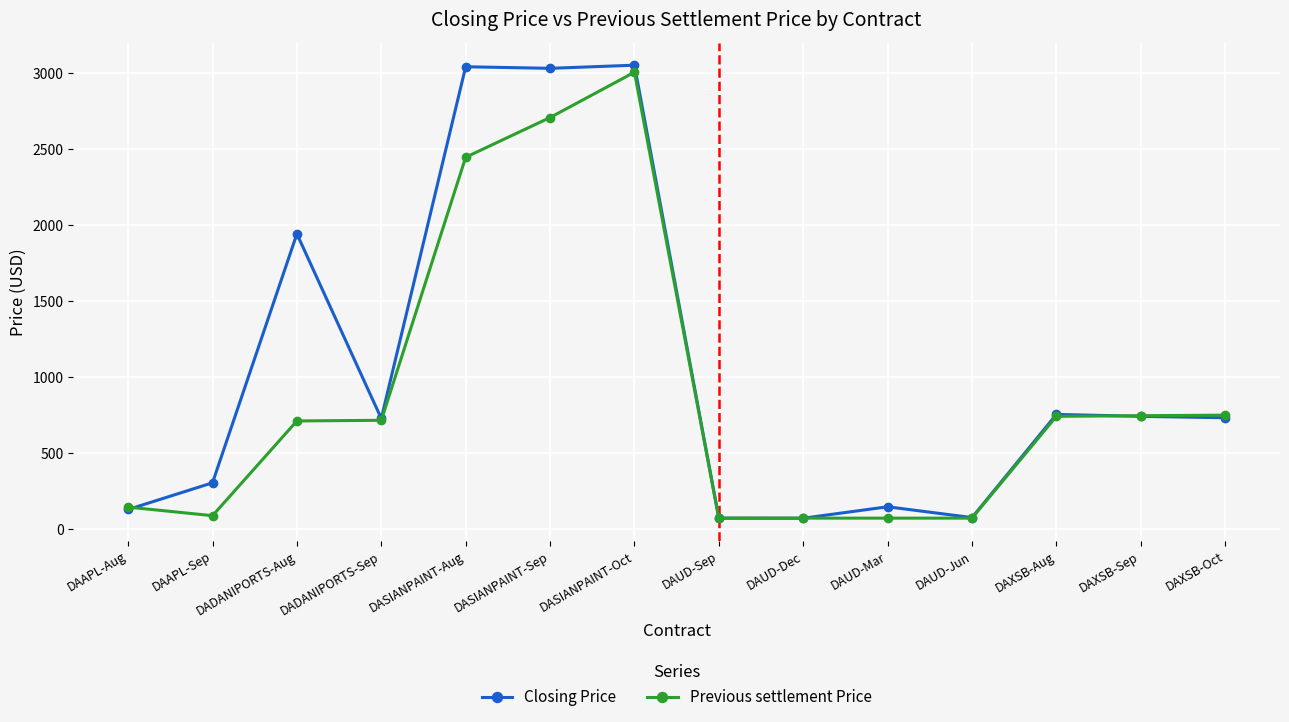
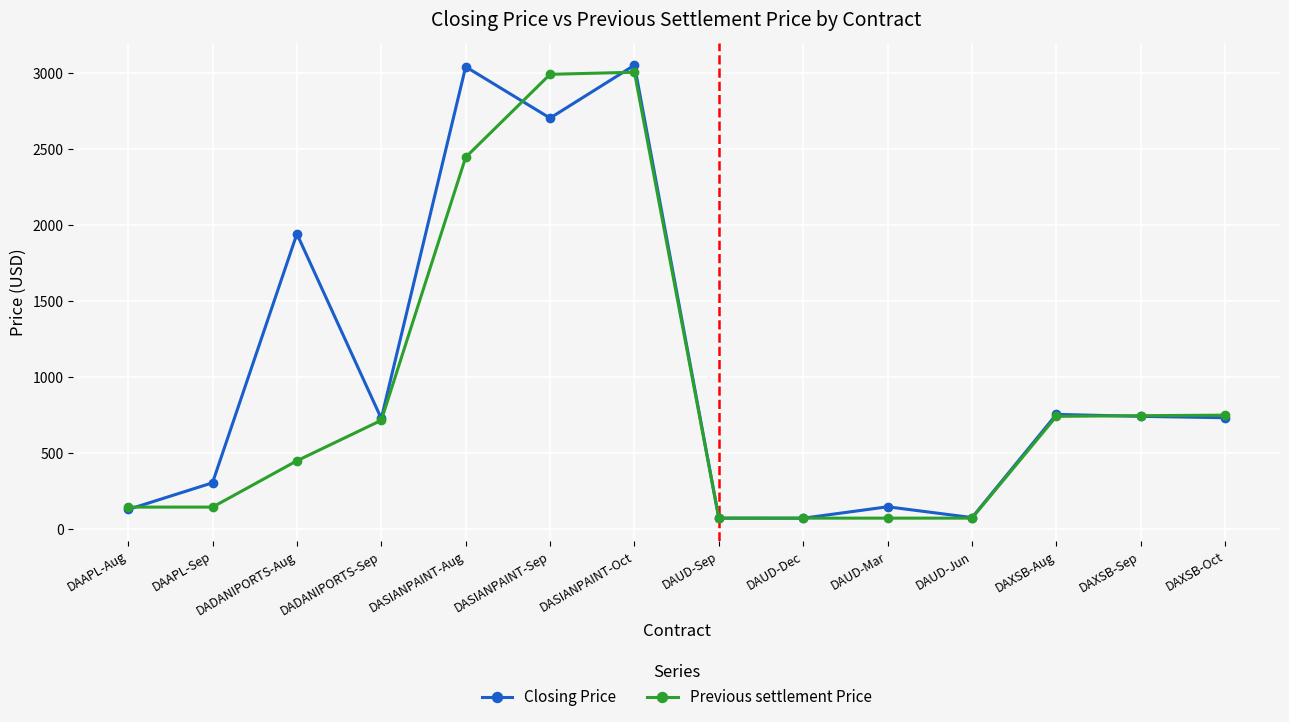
Previous settlement Price, DAAPL-Sep: 90 -> 150
Previous settlement Price, DADANIPORTS-Aug: 710 -> 450
Closing Price, DASIANPAINT-Sep: 3030 -> 2710
Previous settlement Price, DASIANPAINT-Sep: 2710 -> 2990
